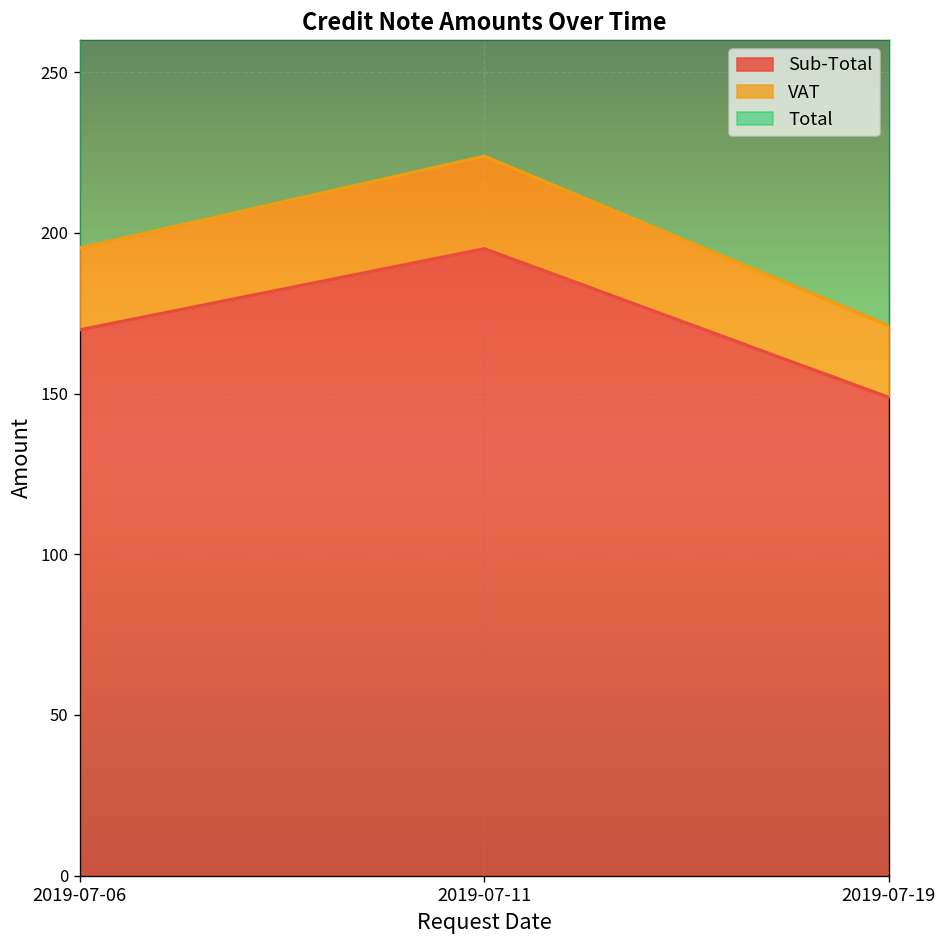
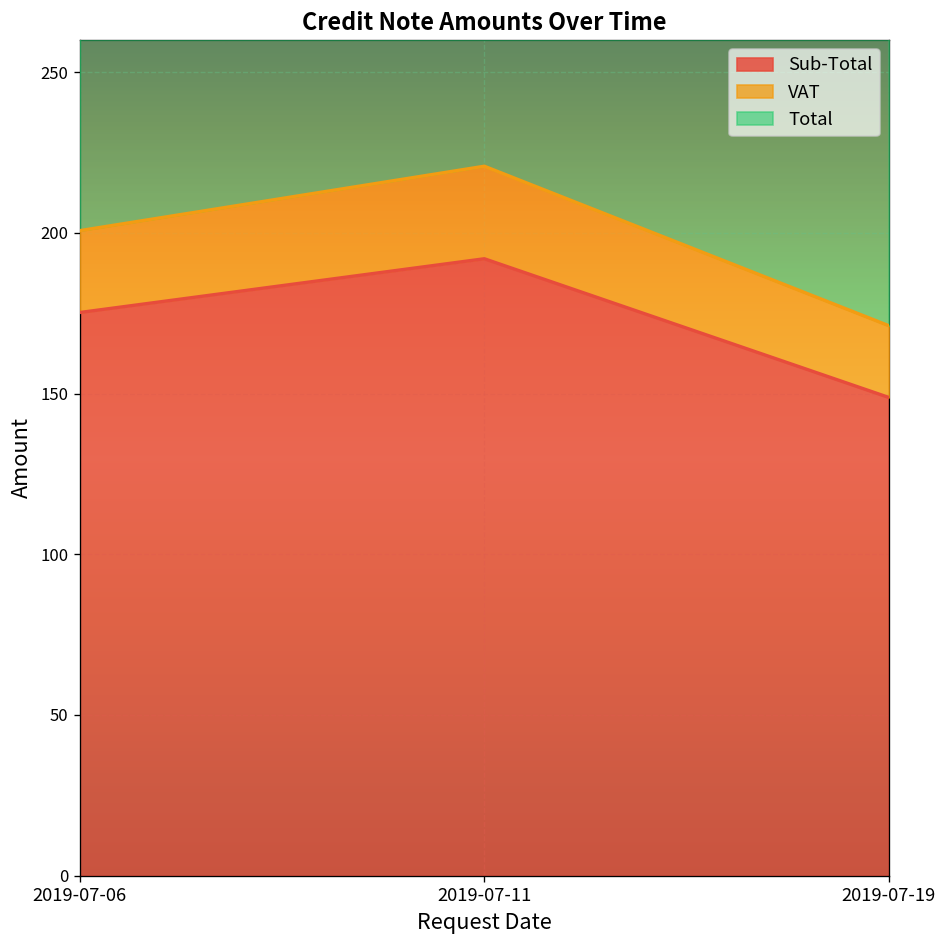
Sub-Total, 2019-07-06: 170 -> 175
Sub-Total, 2019-07-11: 195 -> 192
